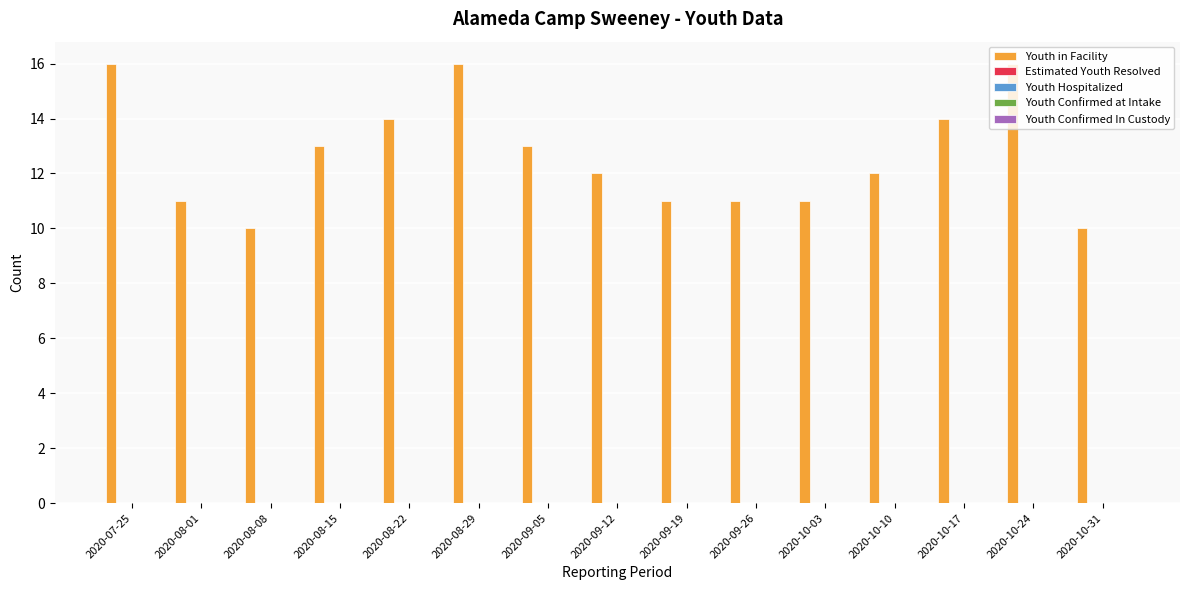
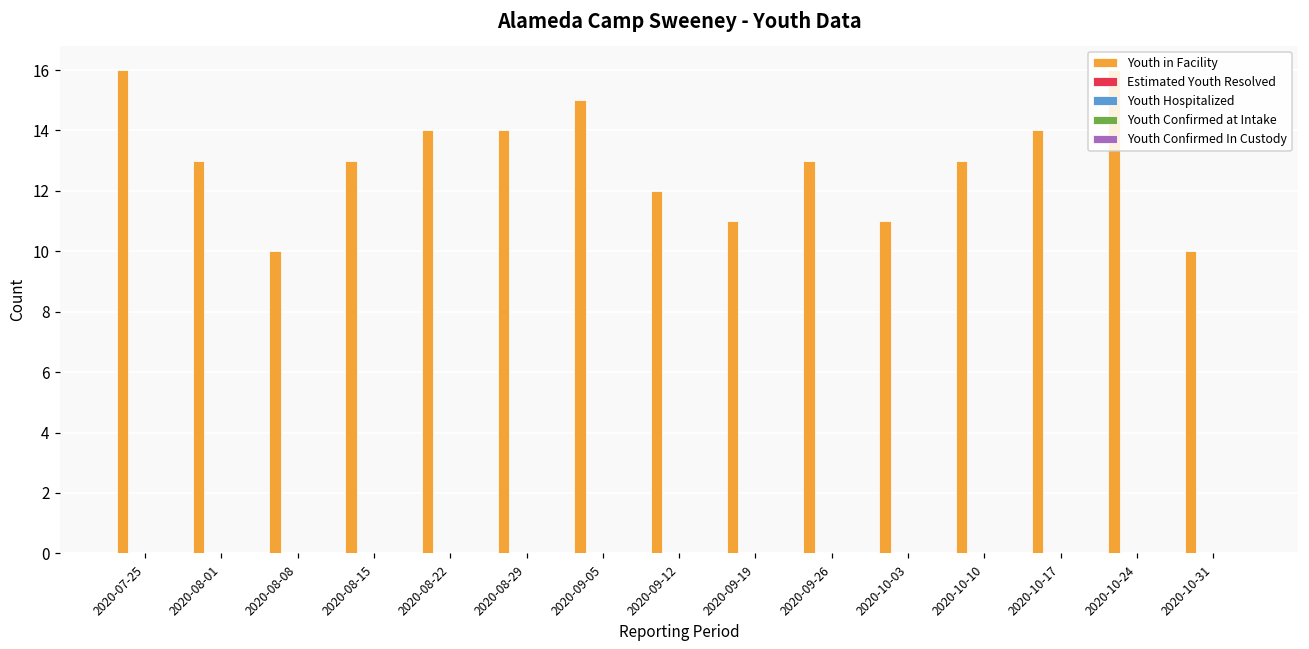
Youth in Facility, 2020-08-01: 11 -> 13
Youth in Facility, 2020-08-29: 16 -> 14
Youth in Facility, 2020-09-05: 13 -> 15
Youth in Facility, 2020-09-26: 11 -> 13
Youth in Facility, 2020-10-10: 12 -> 13
